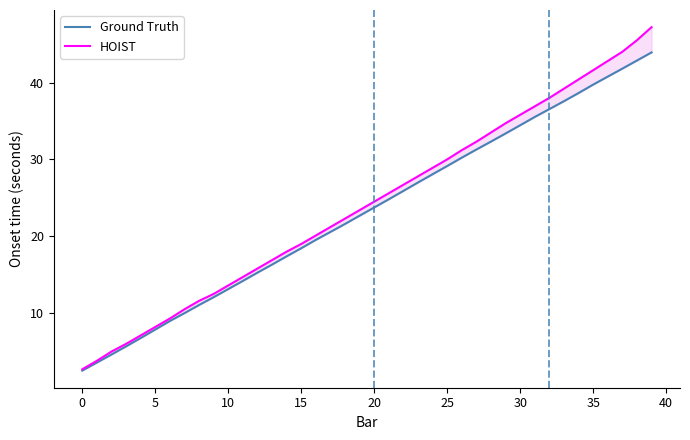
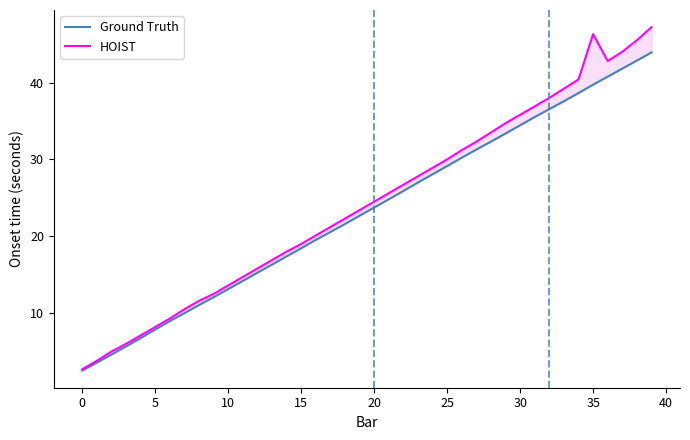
HOIST, 35: 42 -> 46
